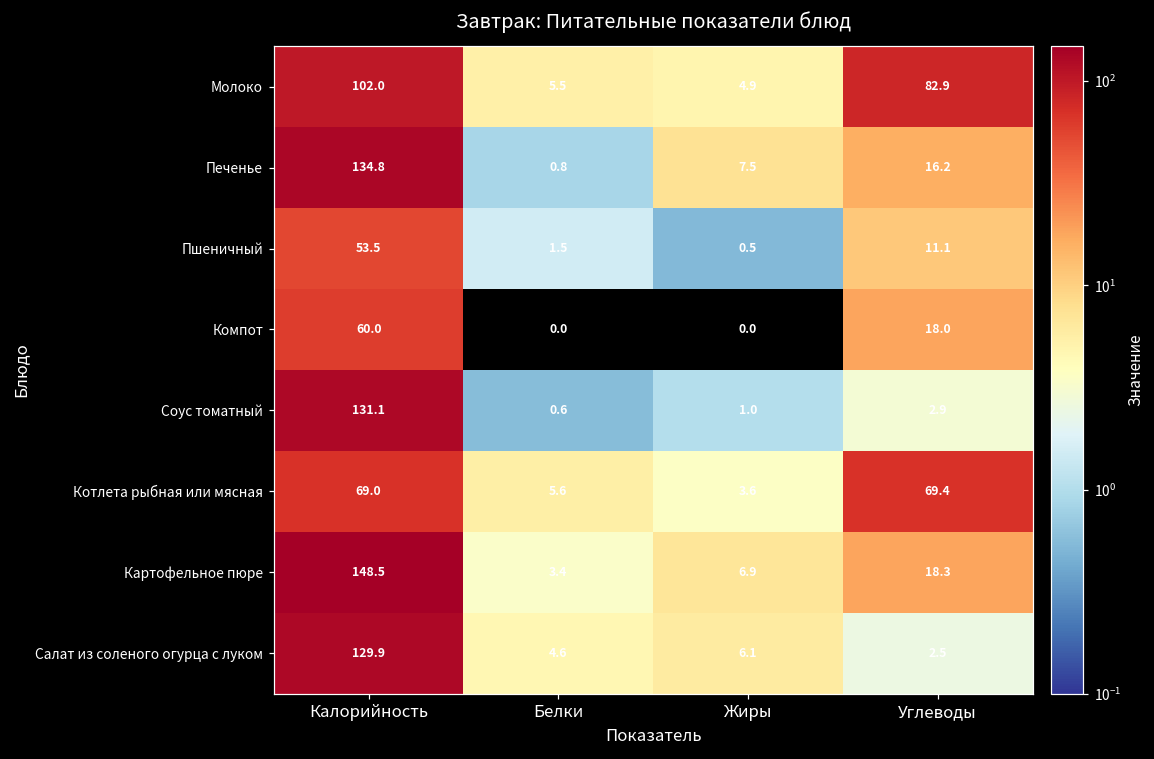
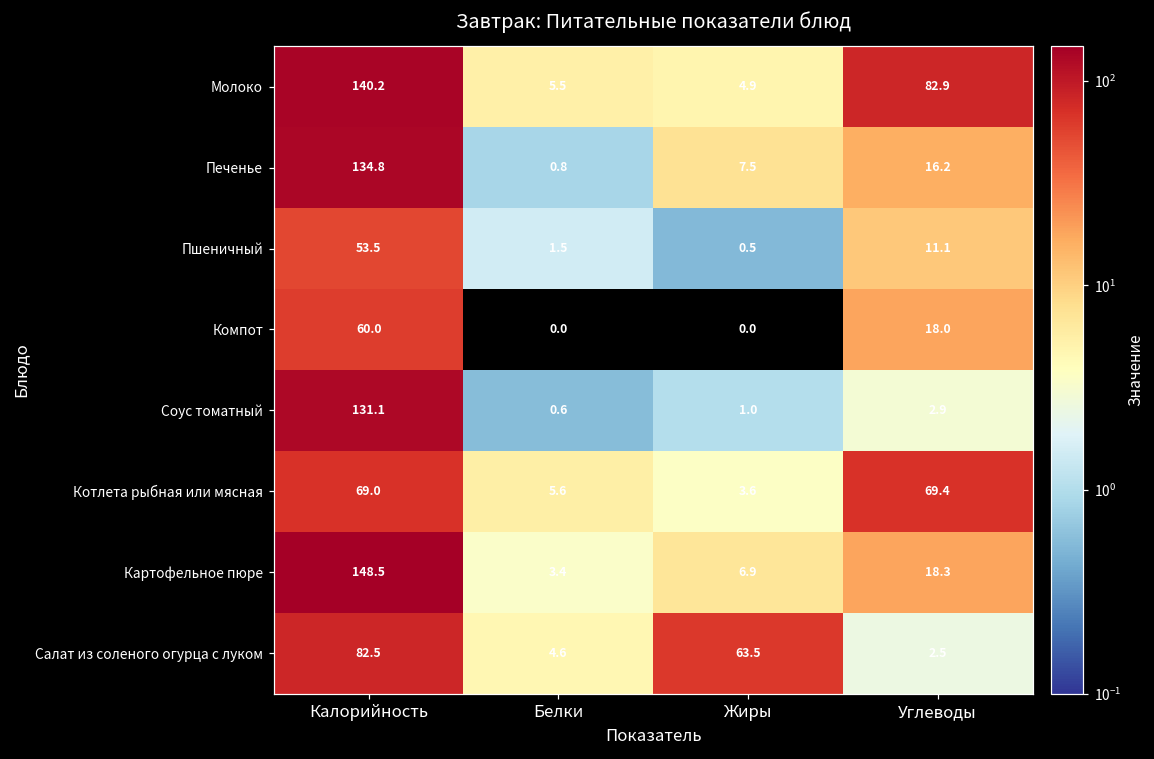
Молоко, Калорийность: 102.0 -> 140.2
Салат из соленого огурца с луком, Калорийность: 129.9 -> 82.5
Салат из соленого огурца с луком, Жиры: 6.1 -> 63.5
